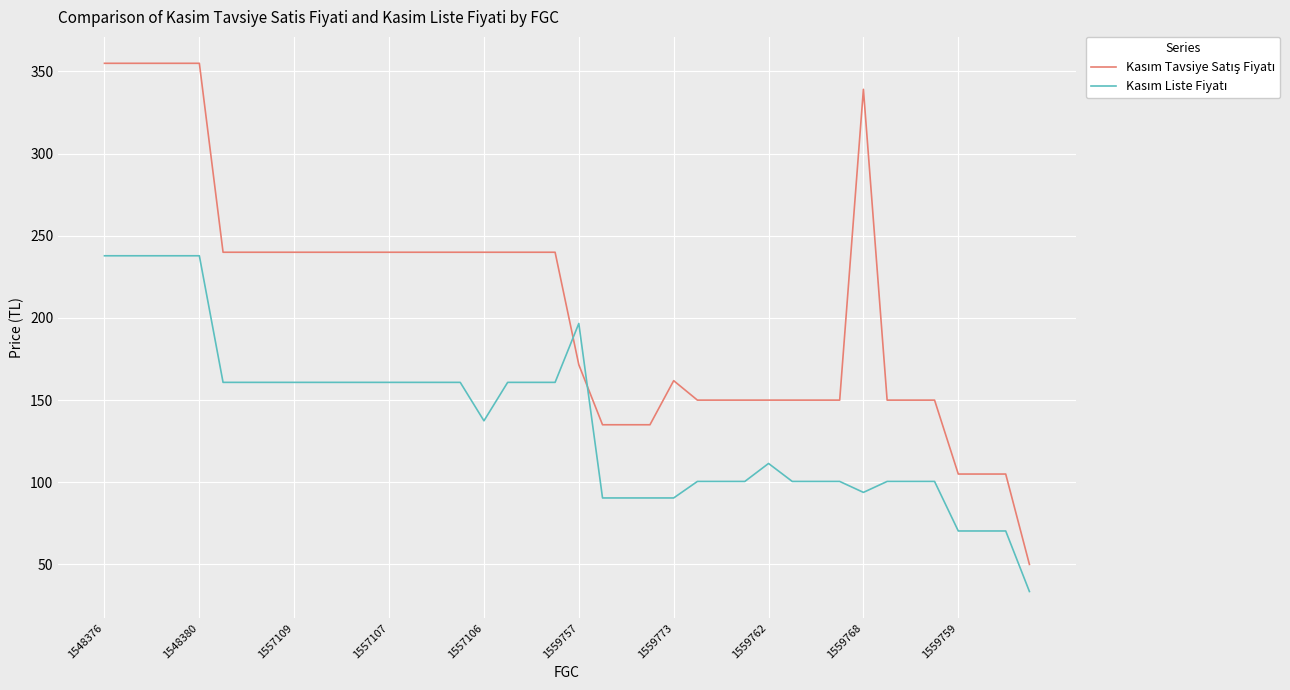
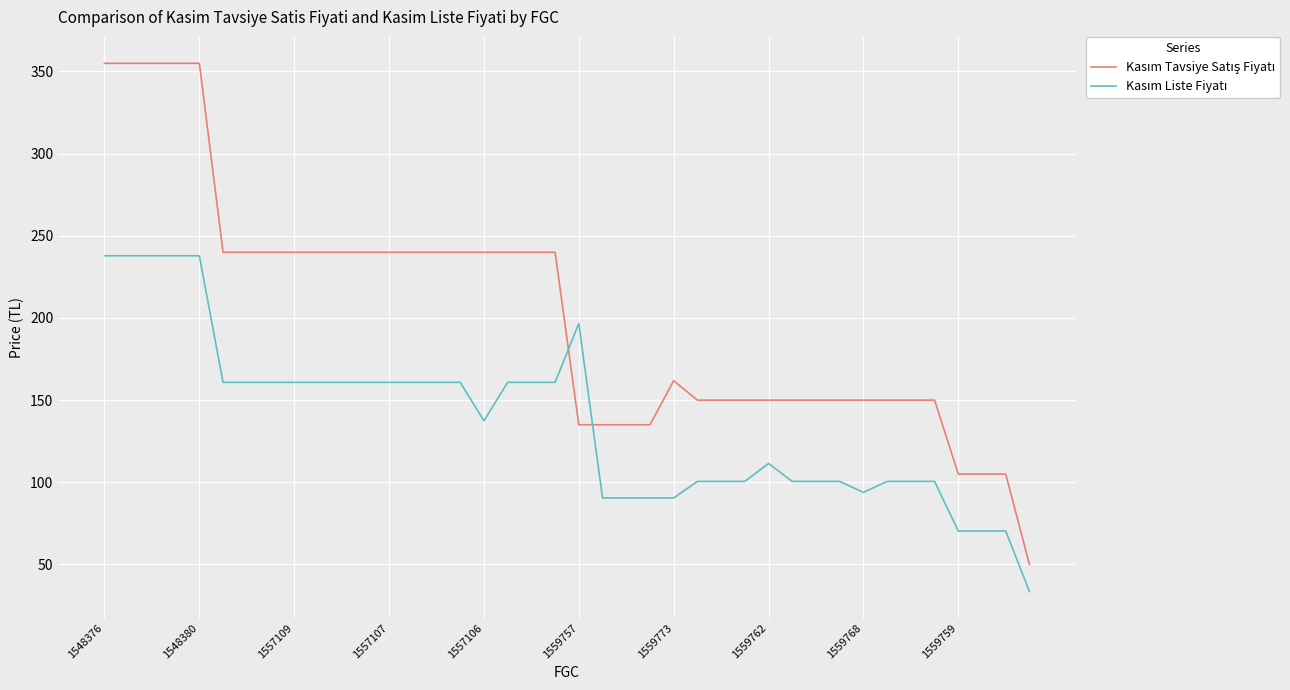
Kasım Tavsiye Satış Fiyatı, 1559757: 172 -> 135
Kasım Tavsiye Satış Fiyatı, 1559768: 339 -> 150
